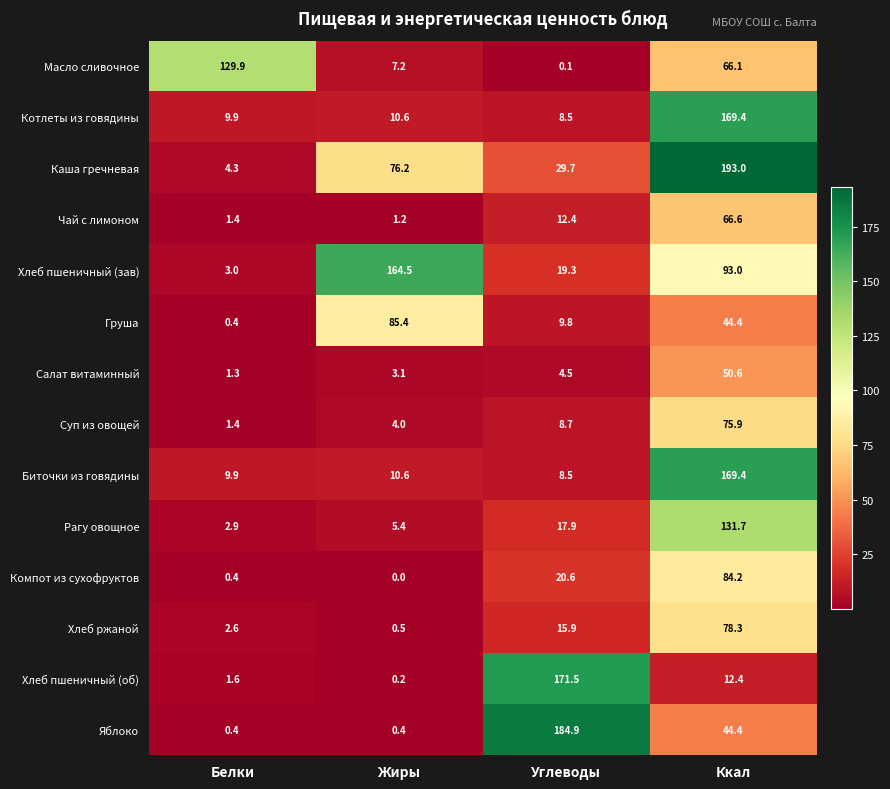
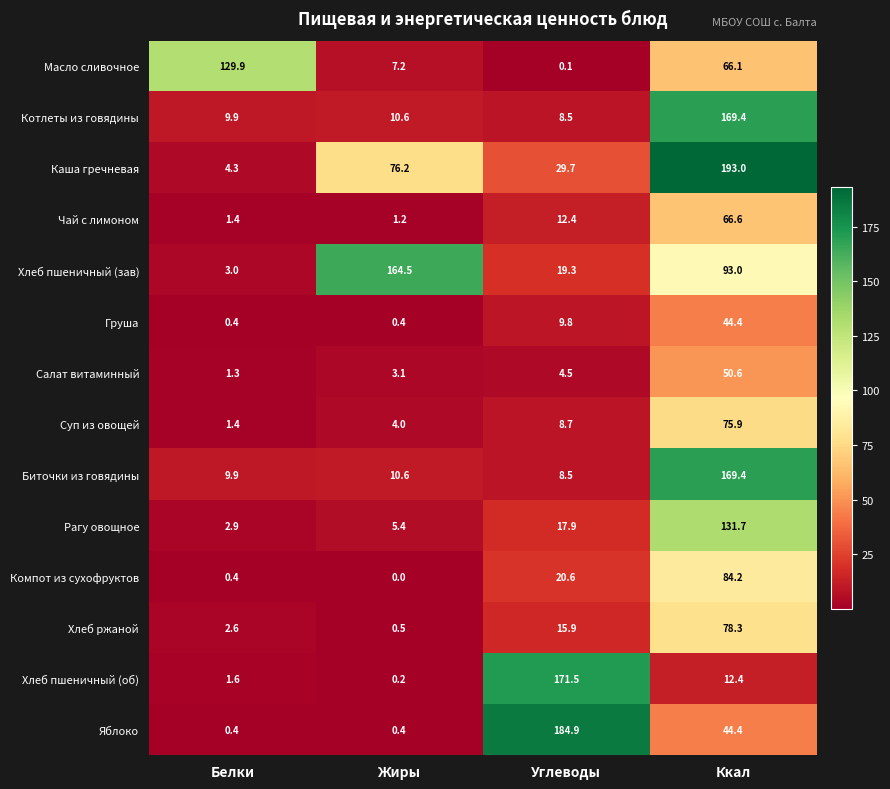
Груша, Жиры: 85.4 -> 0.4
